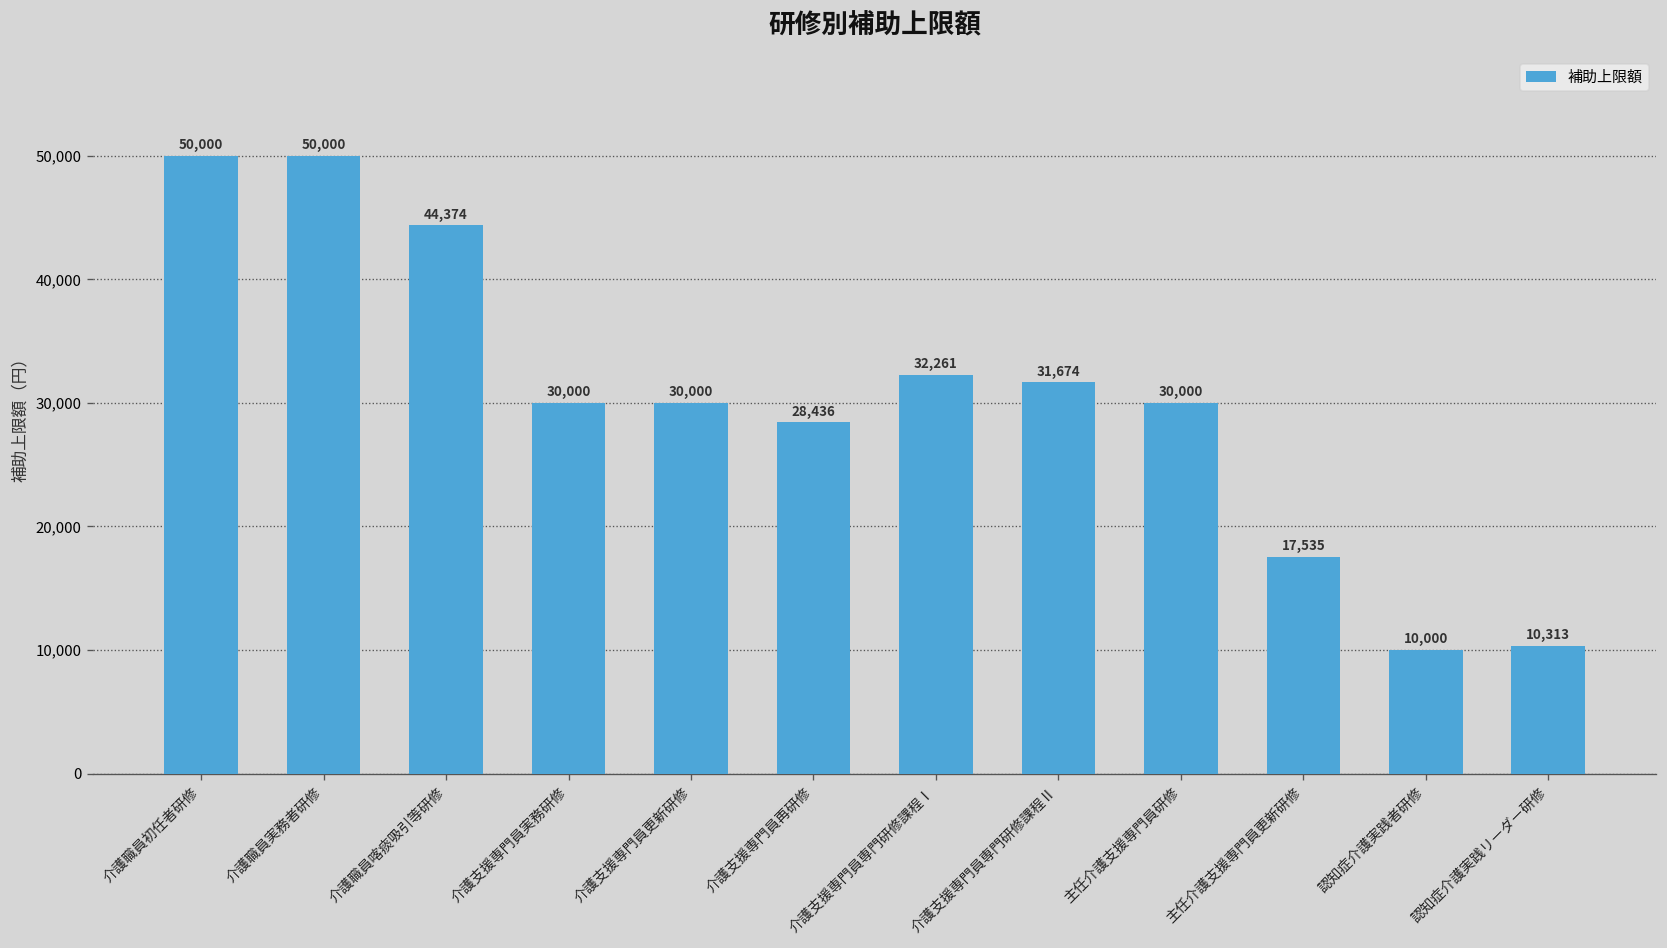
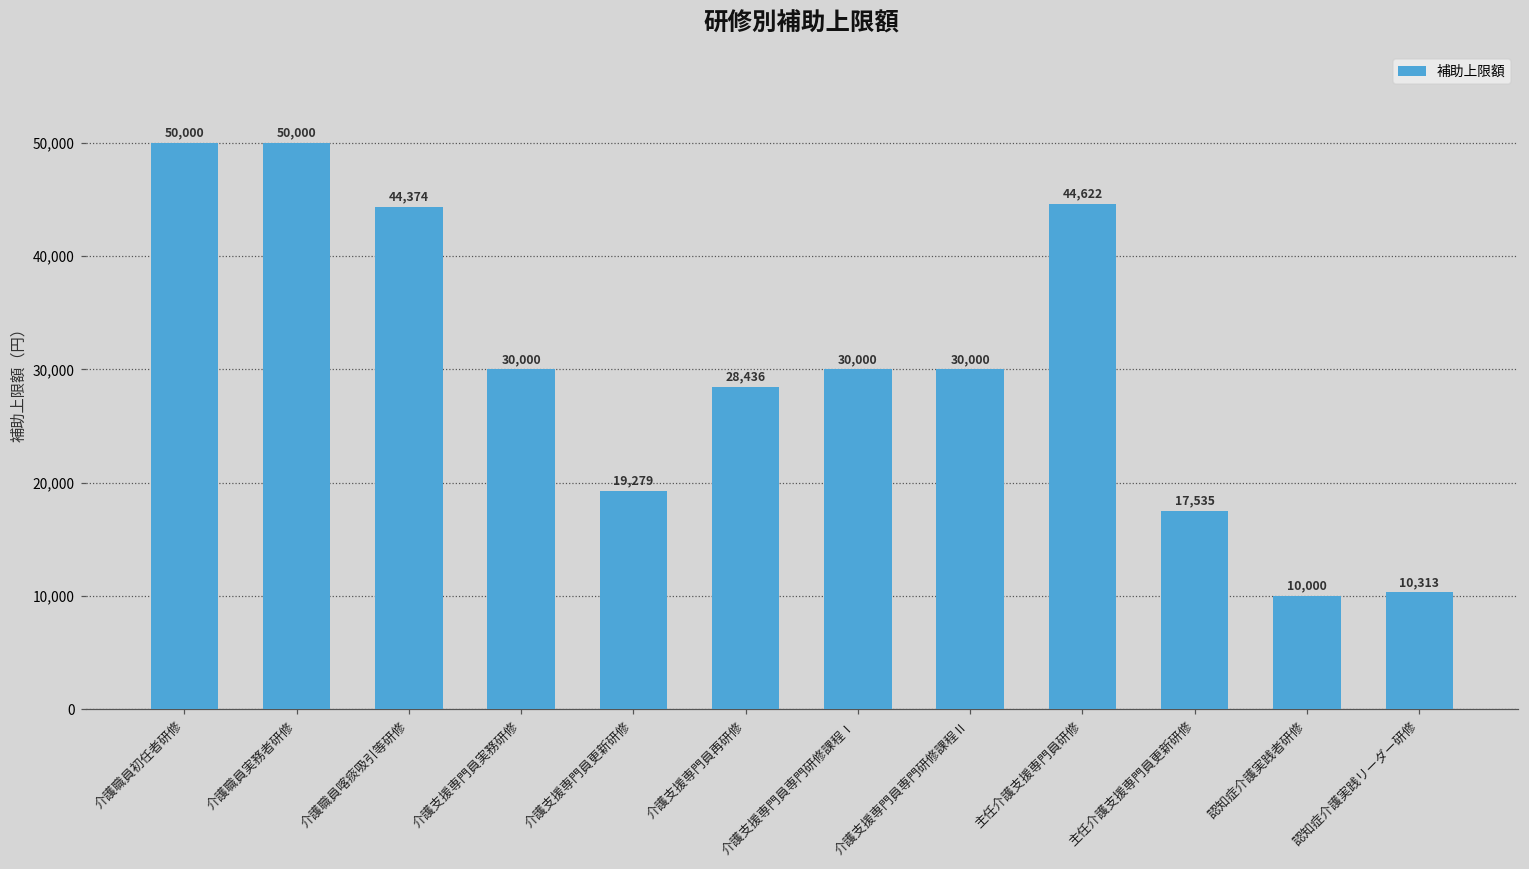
介護支援専門員更新研修: 30,000 -> 19,279
介護支援専門員専門研修課程Ⅰ: 32,261 -> 30,000
介護支援専門員専門研修課程Ⅱ: 31,674 -> 30,000
主任介護支援専門員研修: 30,000 -> 44,622
